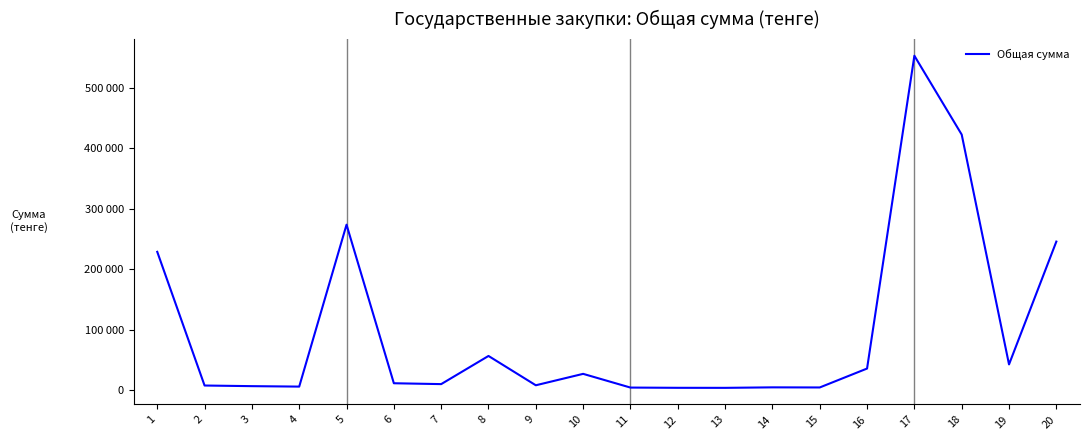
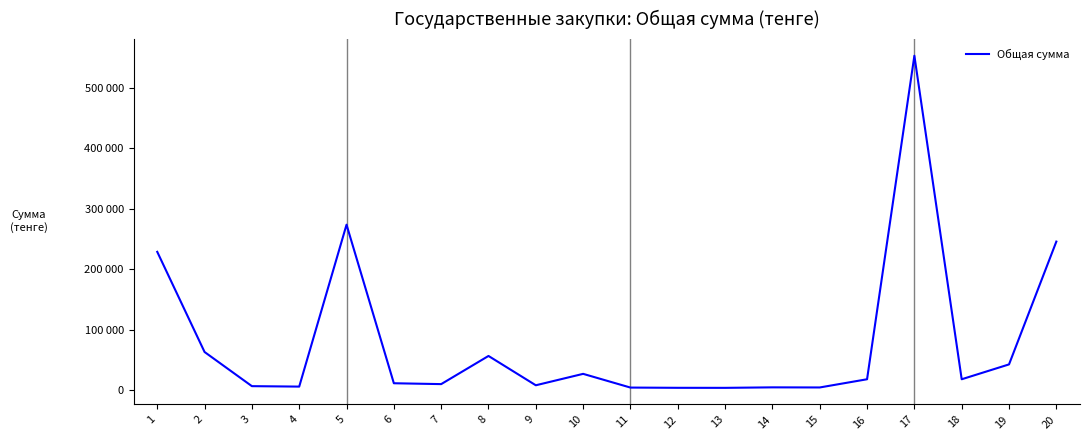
2: 10000 -> 60000
16: 40000 -> 20000
18: 420000 -> 20000
